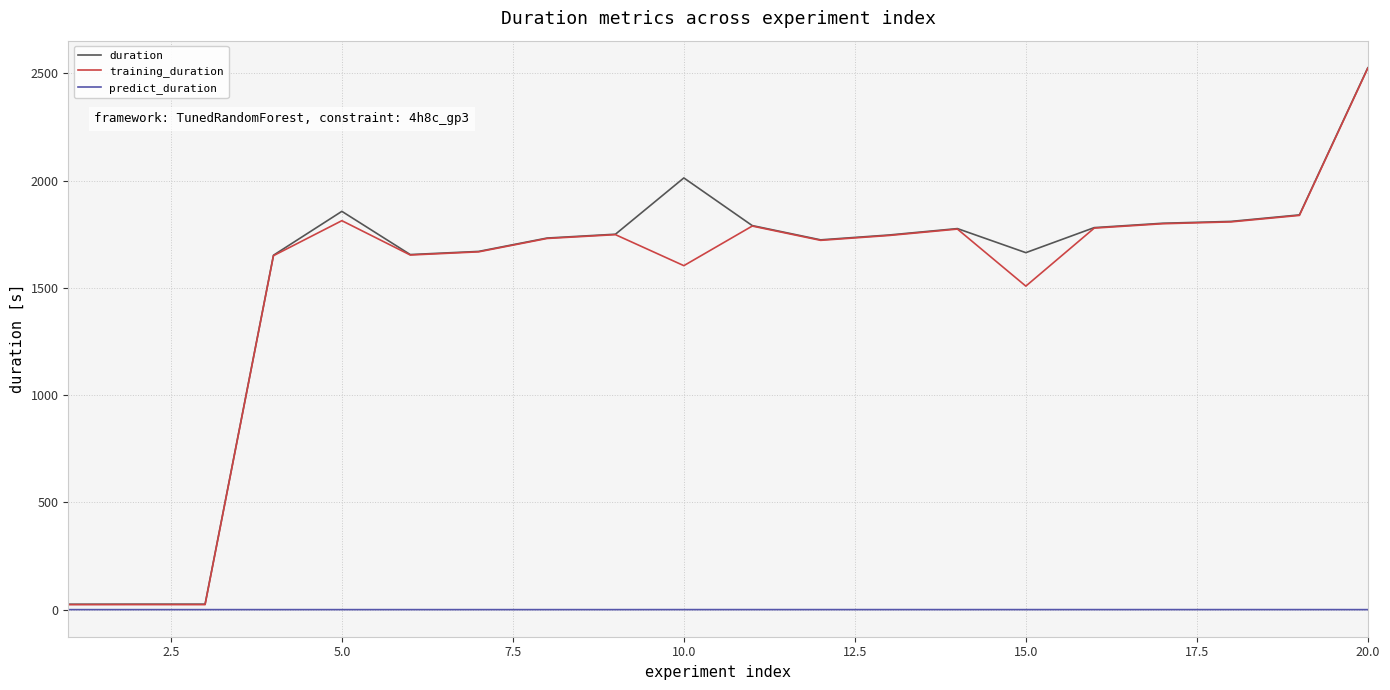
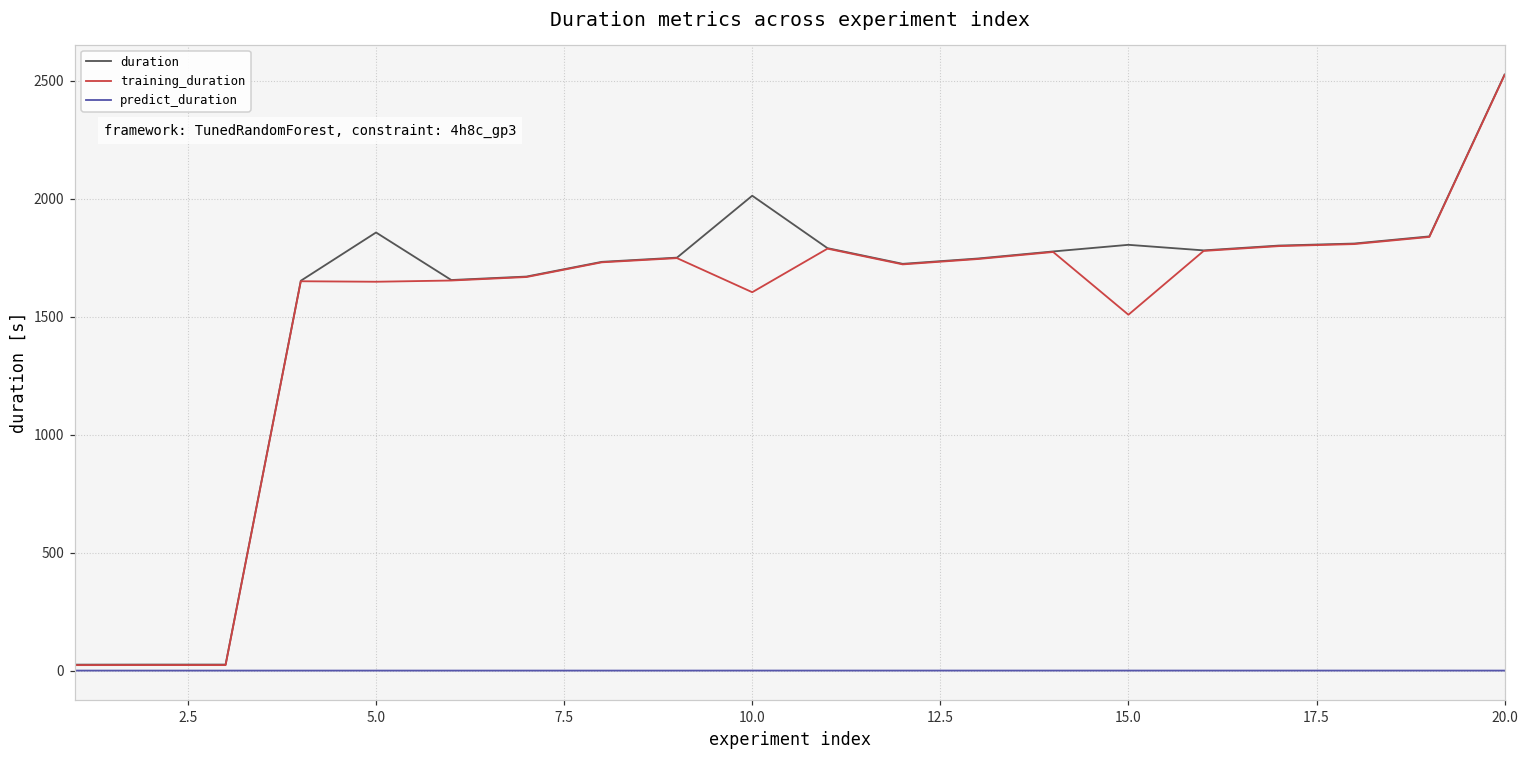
training_duration, 5.0: 1810 -> 1650
duration, 15.0: 1660 -> 1810
